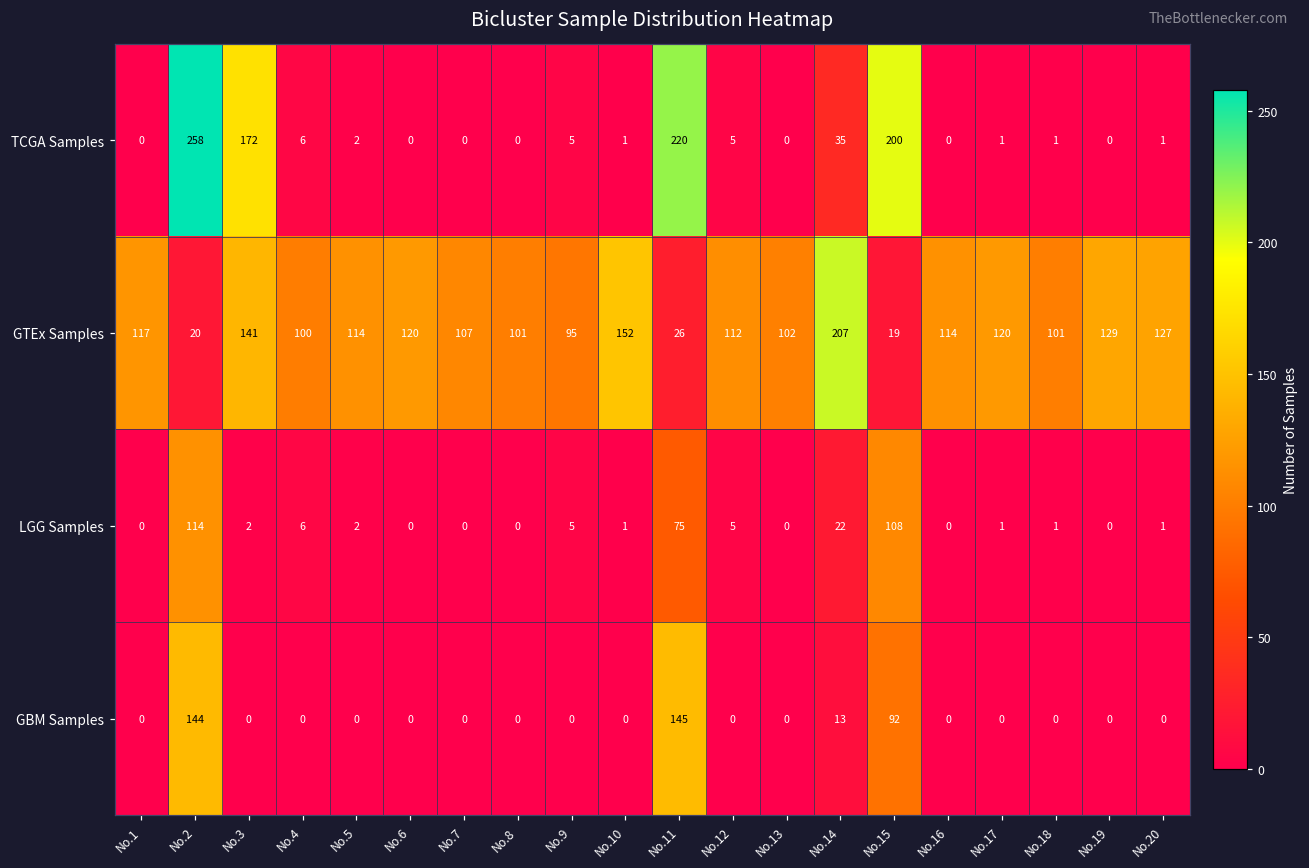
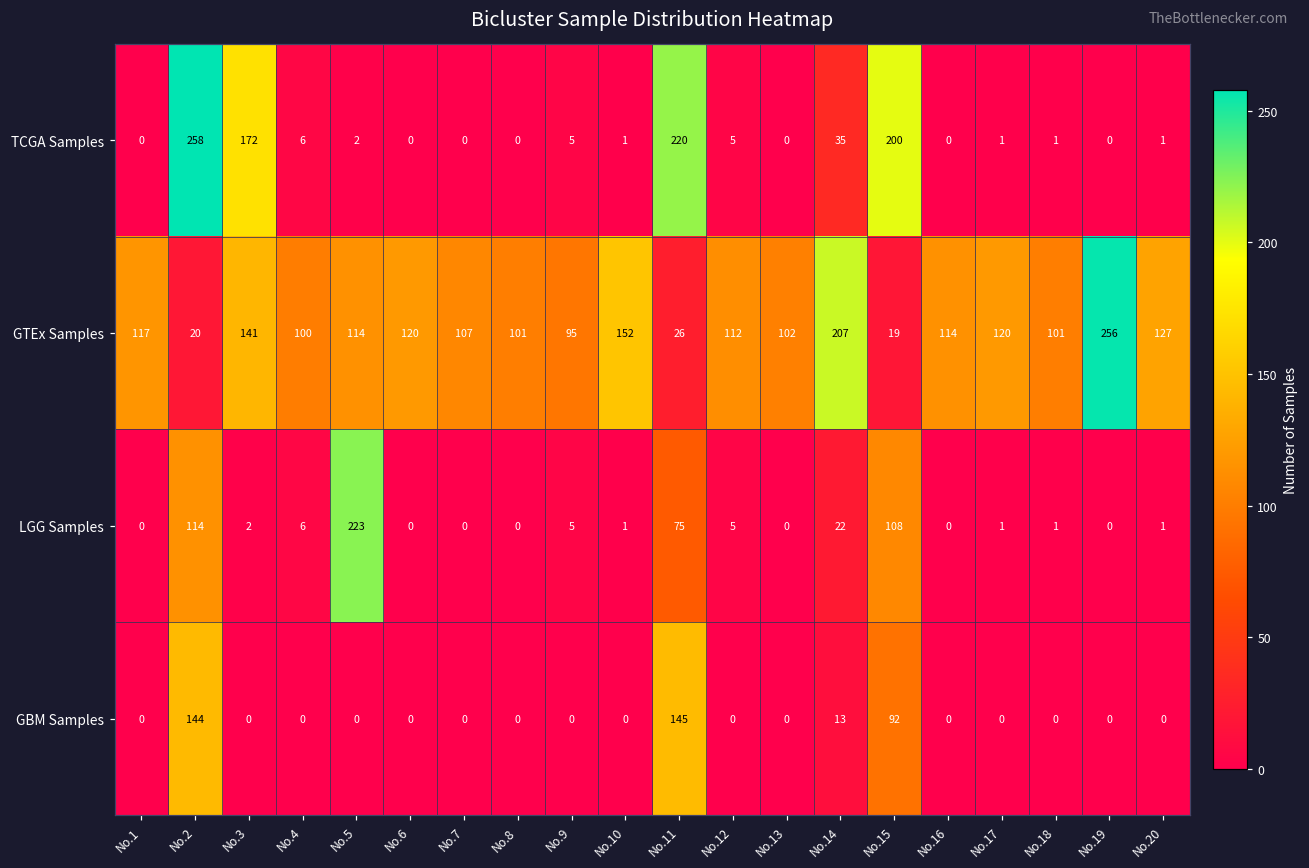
GTEx Samples, No.19: 129 -> 256
LGG Samples, No.5: 2 -> 223
